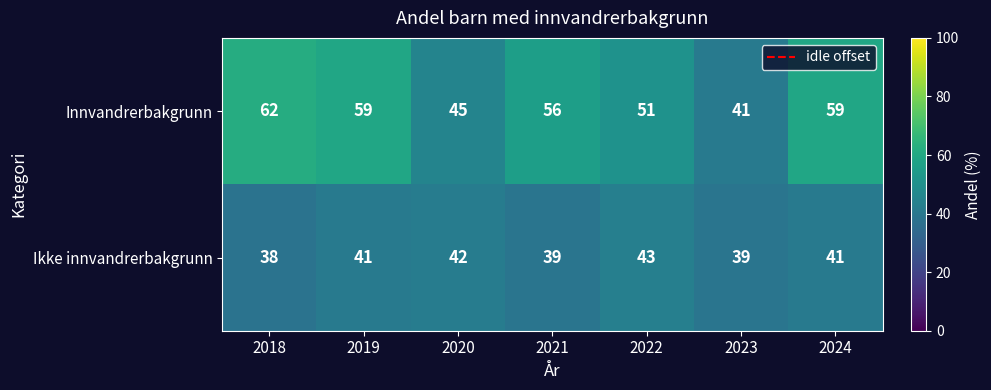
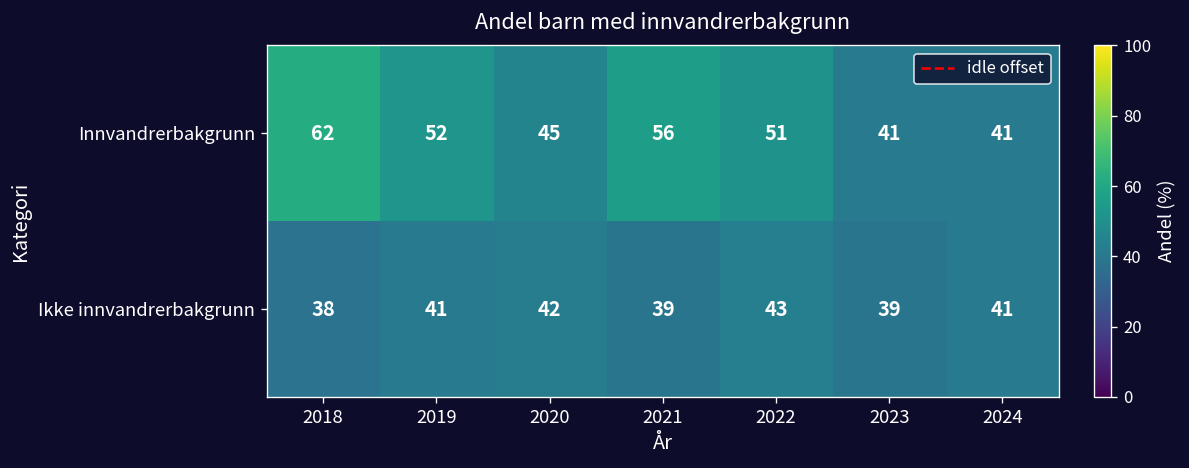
Innvandrerbakgrunn, 2019: 59 -> 52
Innvandrerbakgrunn, 2024: 59 -> 41
